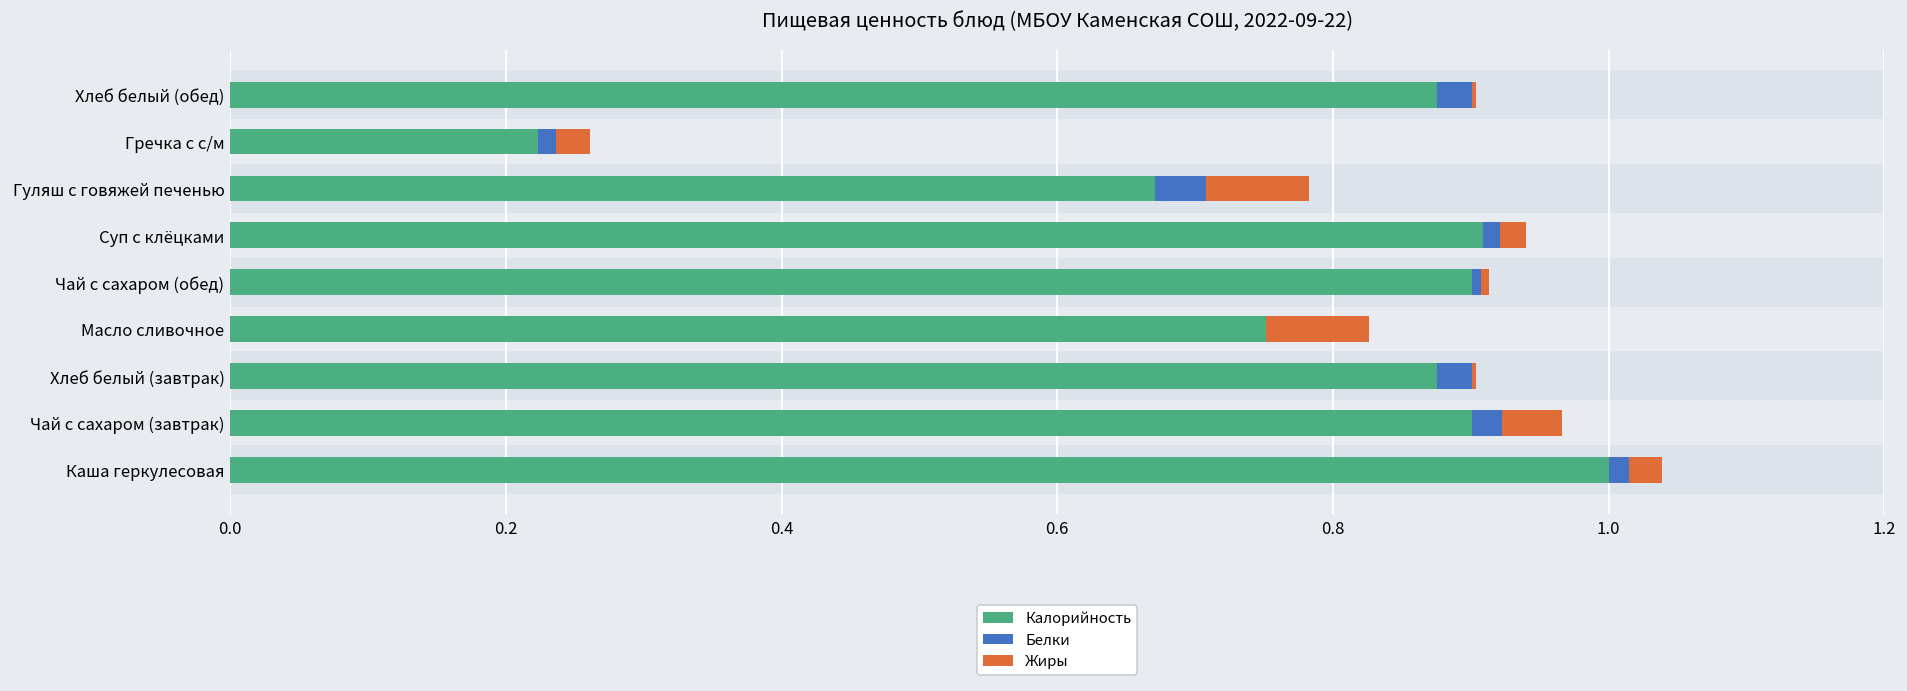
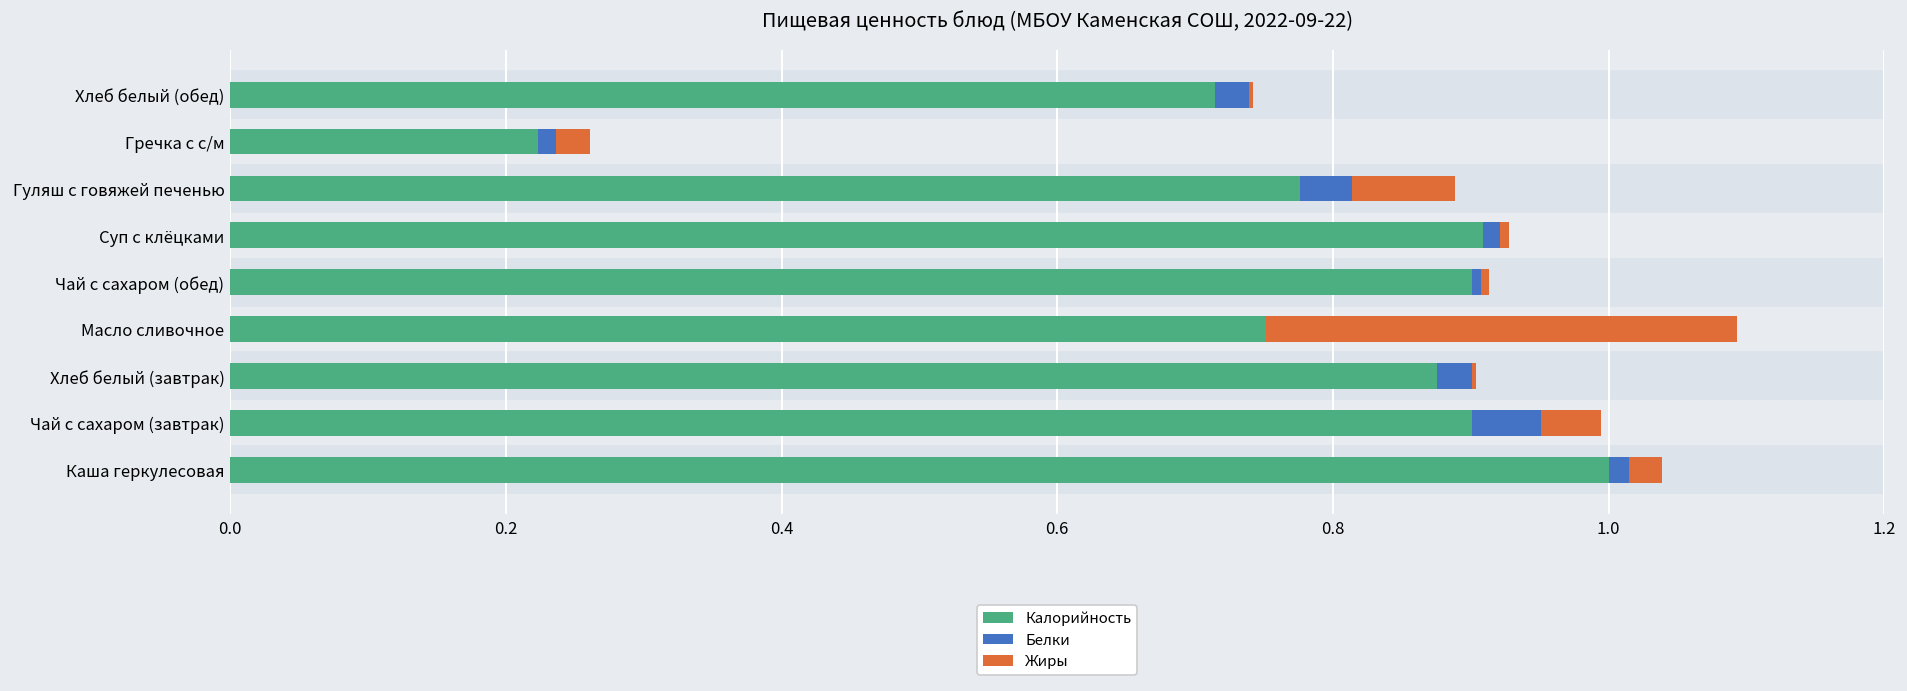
Калорийность, Хлеб белый (обед): 0.876 -> 0.714
Калорийность, Гуляш с говяжей печенью: 0.671 -> 0.776
Жиры, Суп с клёцками: 0.019 -> 0.006
Жиры, Масло сливочное: 0.075 -> 0.342
Белки, Чай с сахаром (завтрак): 0.022 -> 0.051
